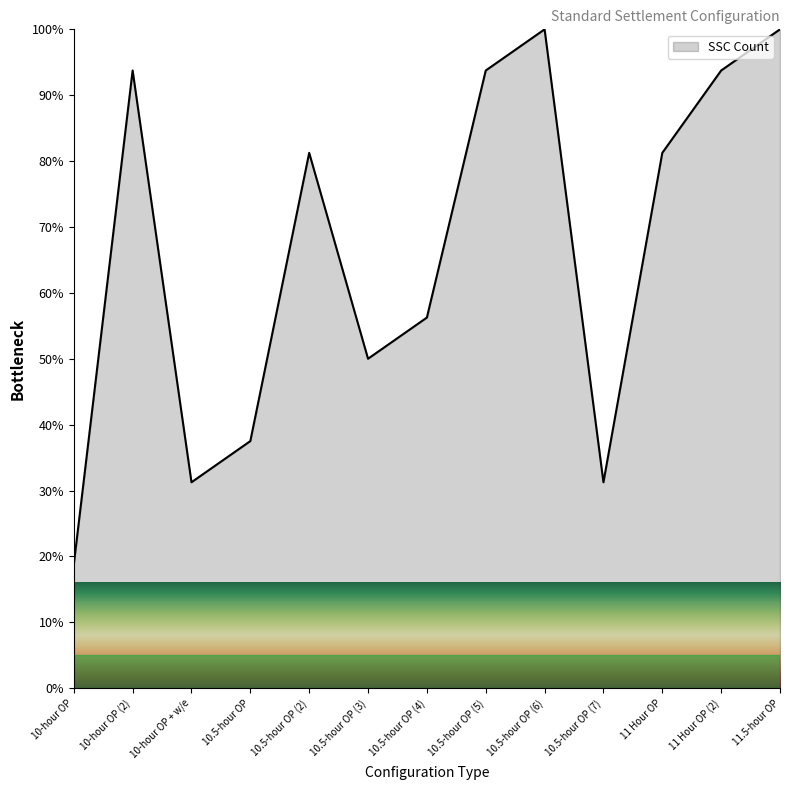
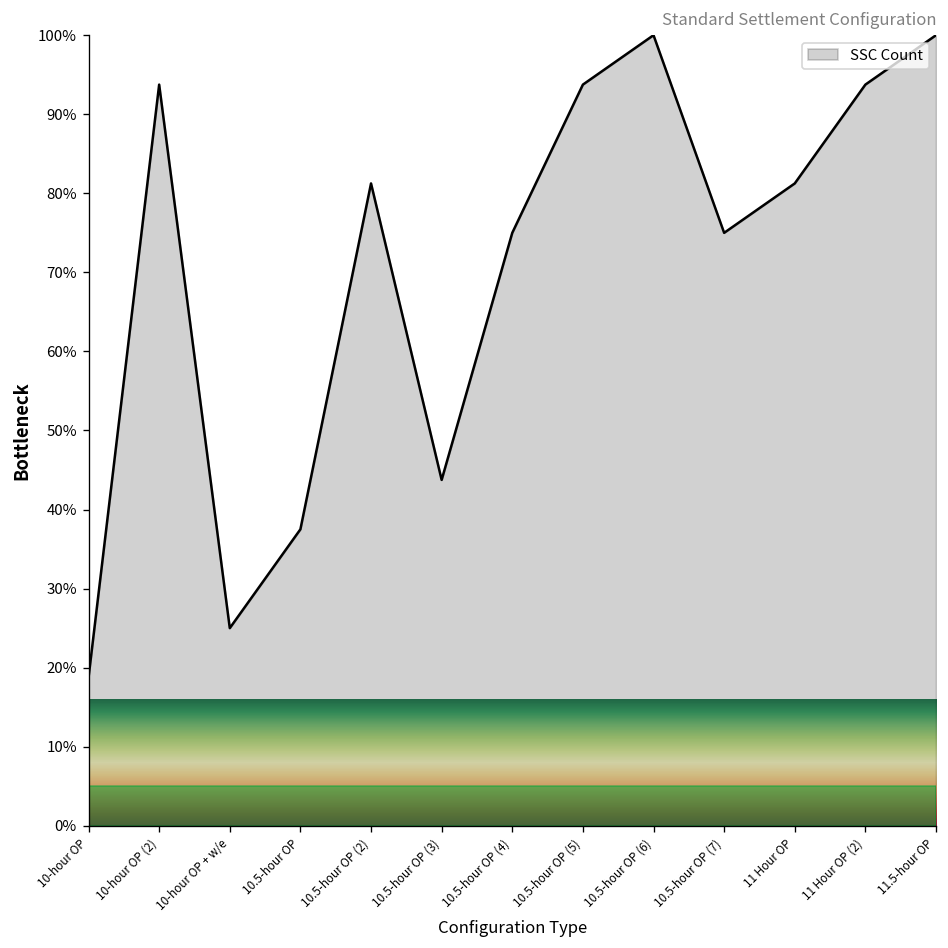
10-hour OP + w/e: 31% -> 25%
10.5-hour OP (3): 50% -> 44%
10.5-hour OP (4): 56% -> 75%
10.5-hour OP (7): 31% -> 75%
